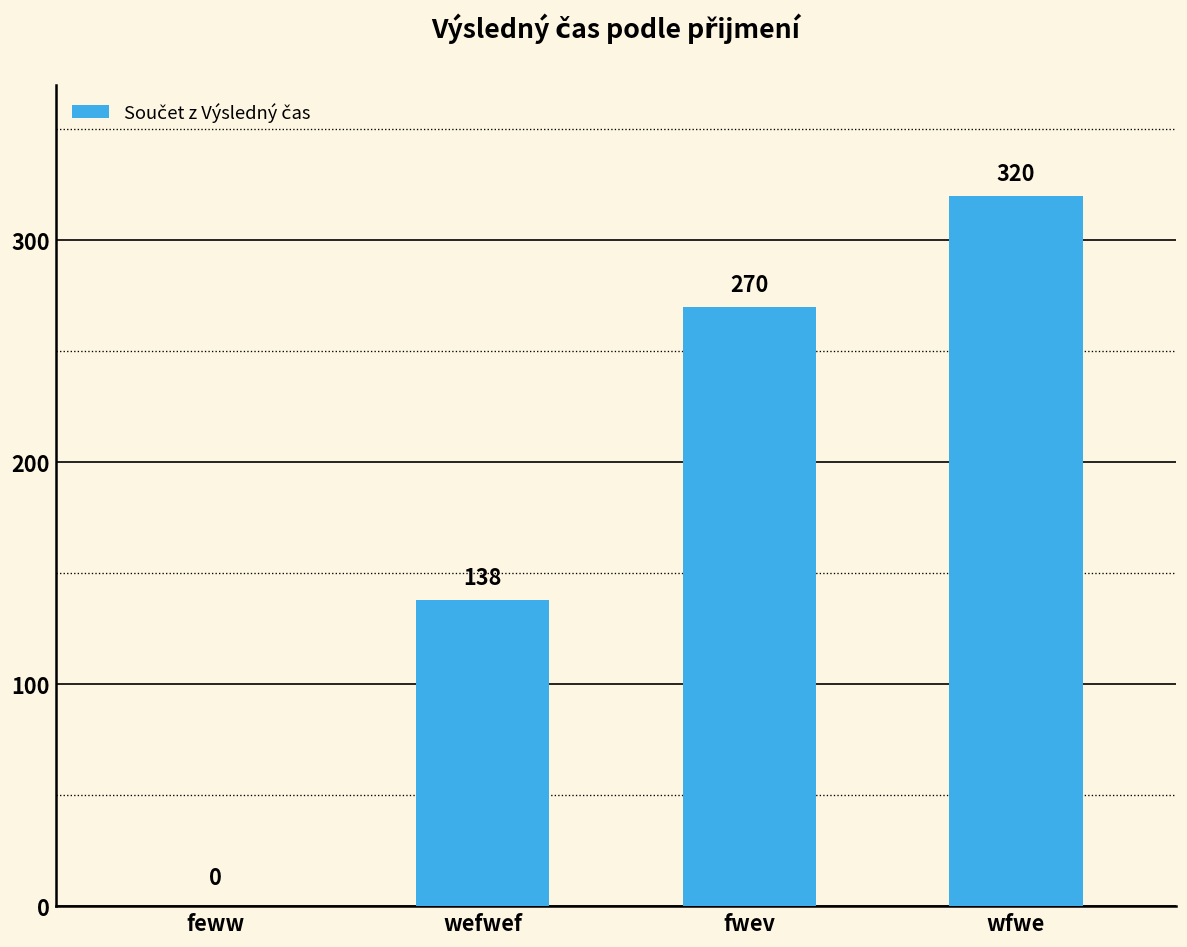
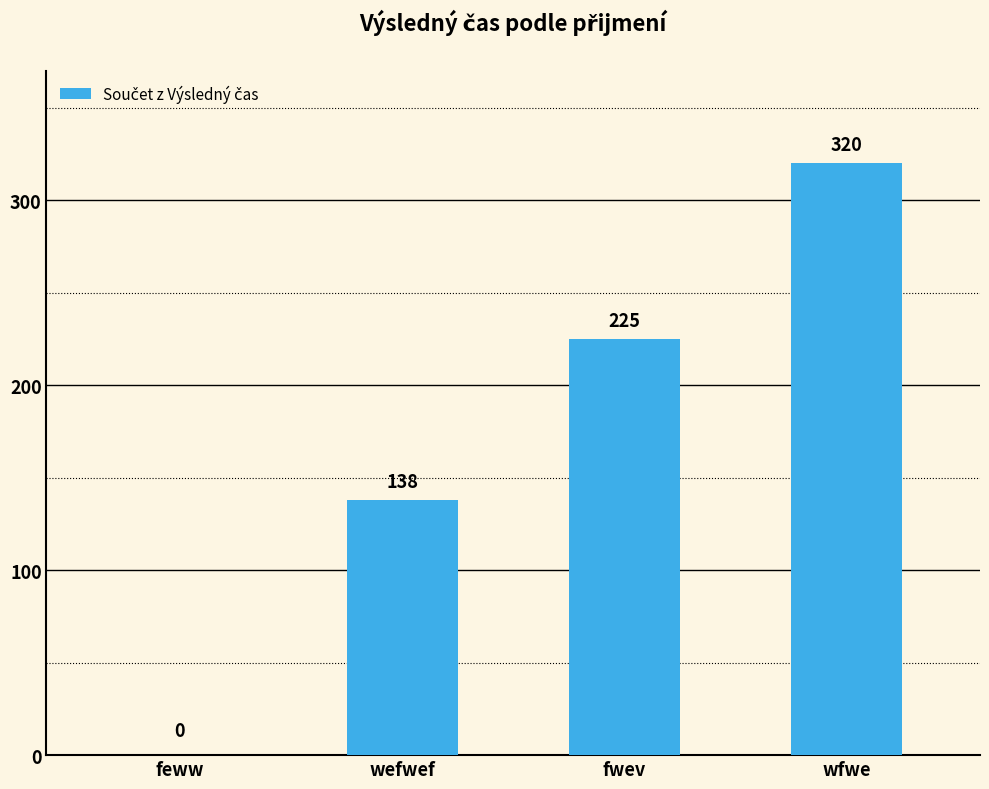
fwev: 270 -> 225
